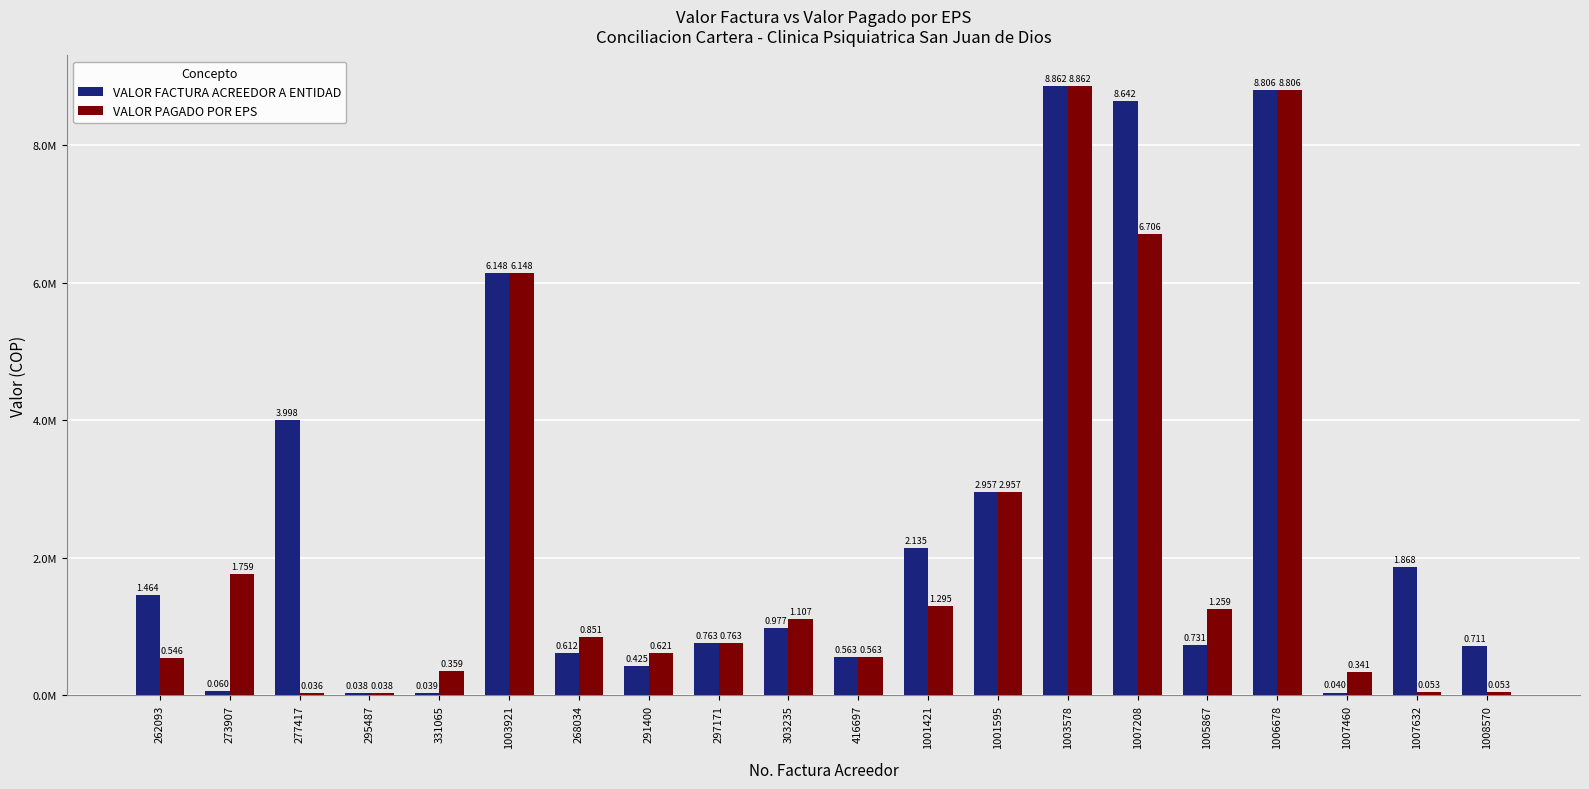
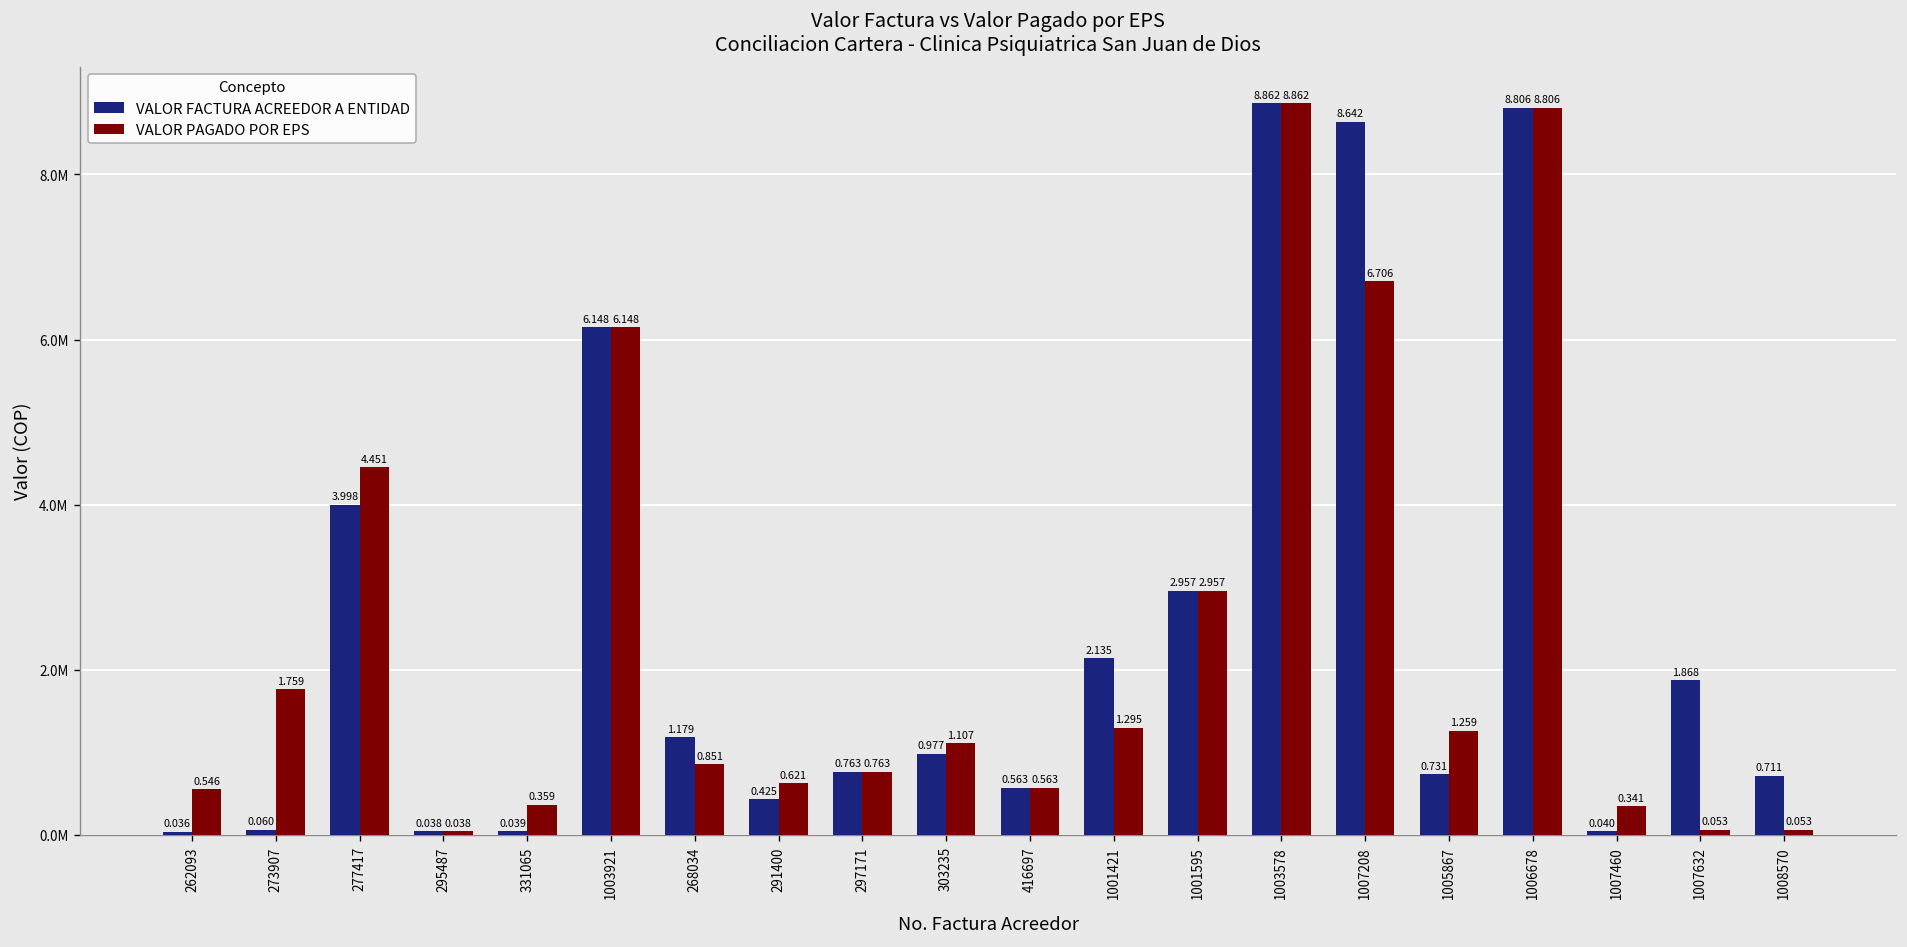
VALOR FACTURA ACREEDOR A ENTIDAD, 262093: 1.464 -> 0.036
VALOR PAGADO POR EPS, 277417: 0.036 -> 4.451
VALOR FACTURA ACREEDOR A ENTIDAD, 268034: 0.612 -> 1.179
